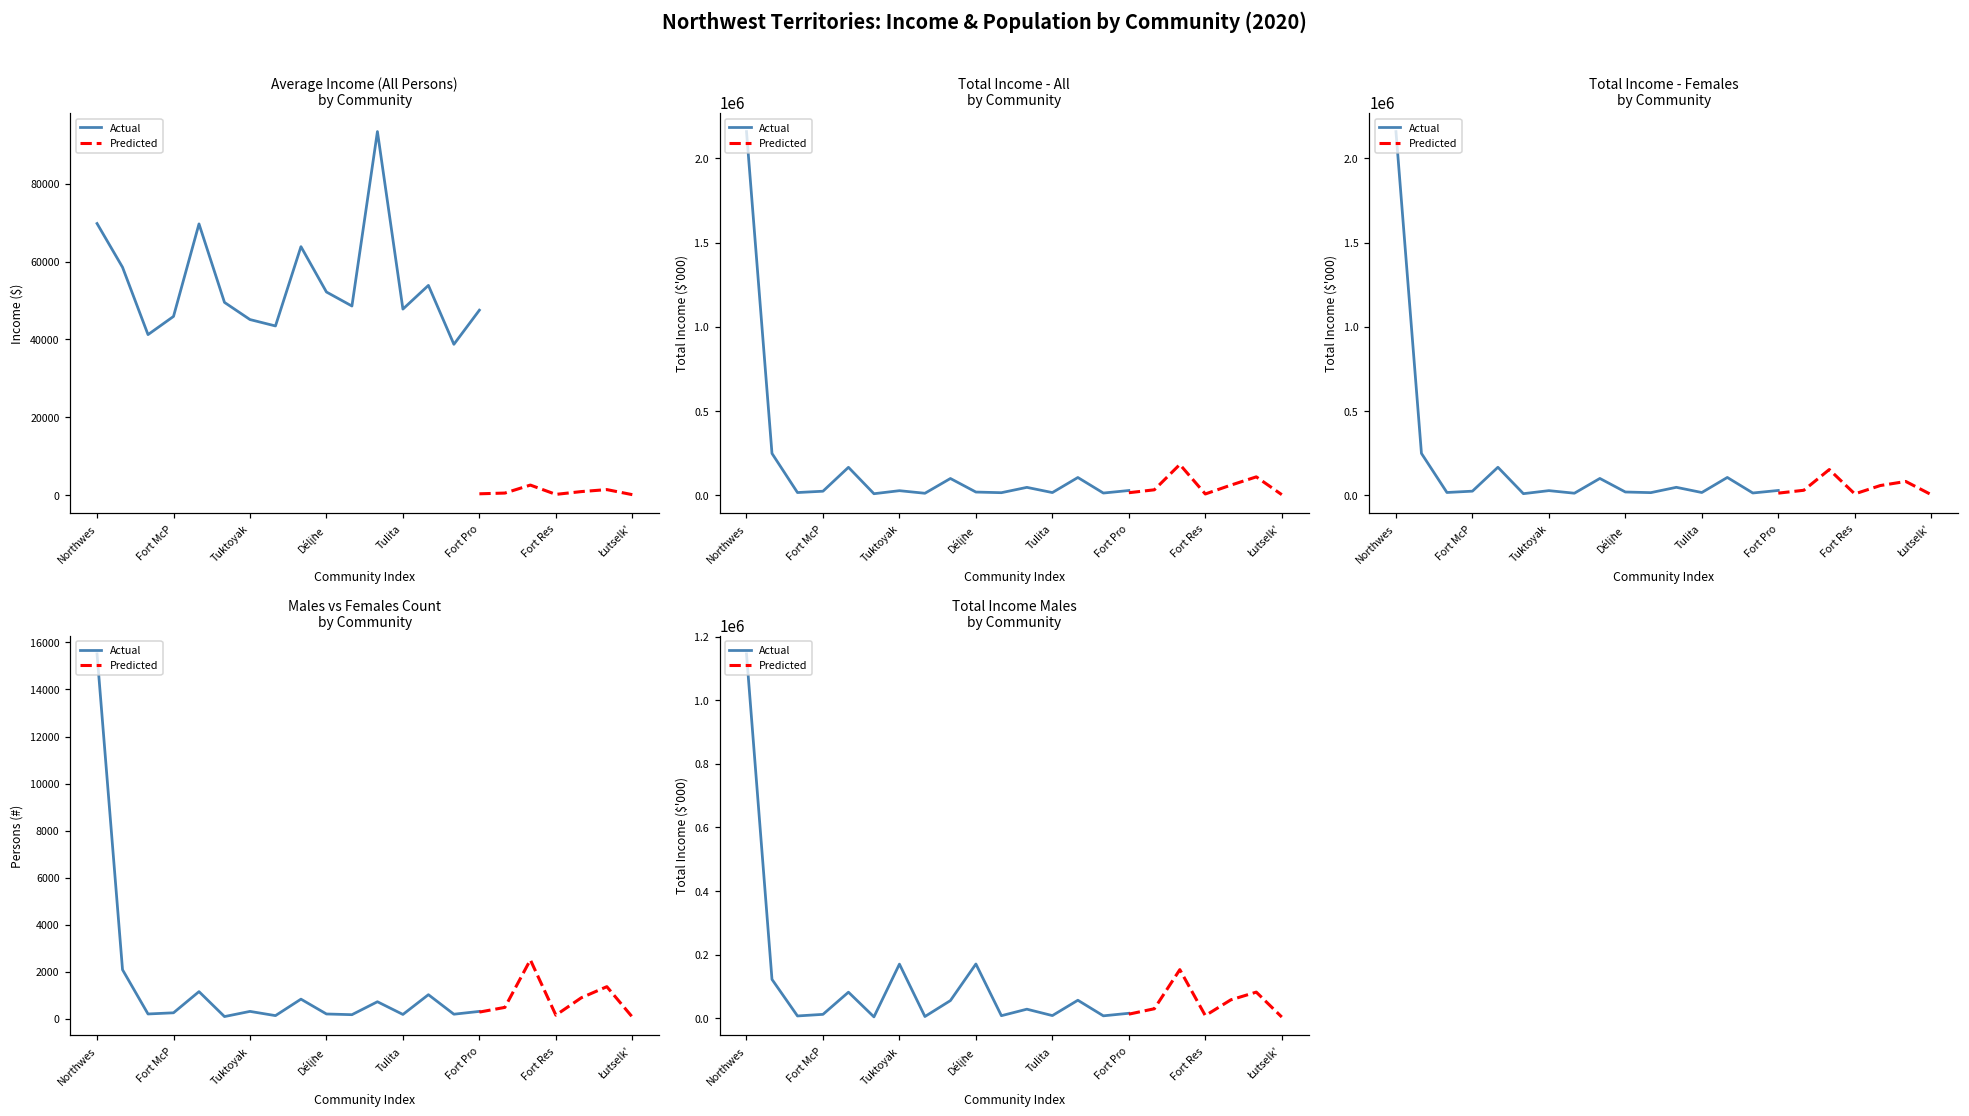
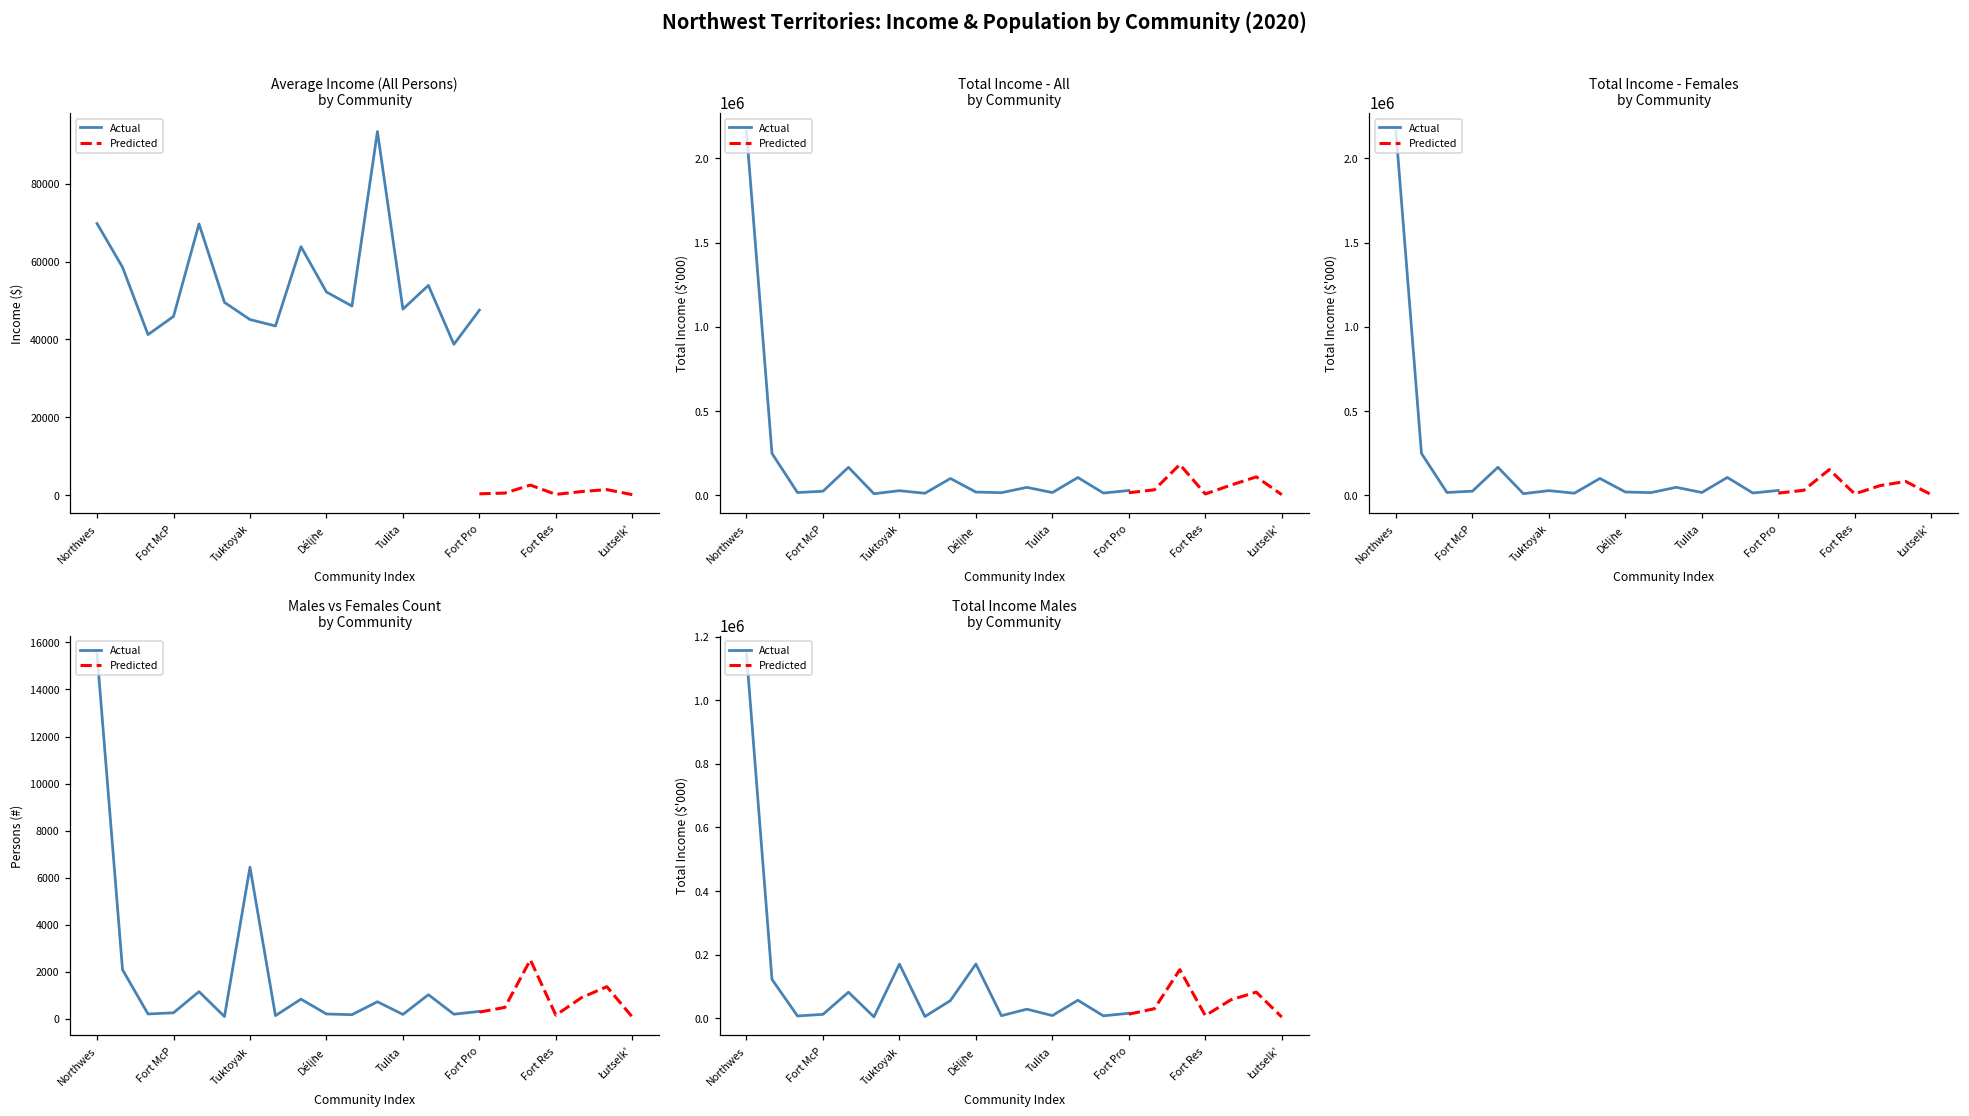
Males vs Females Count by Community, Actual, Tuktoyak: 300 -> 6500
